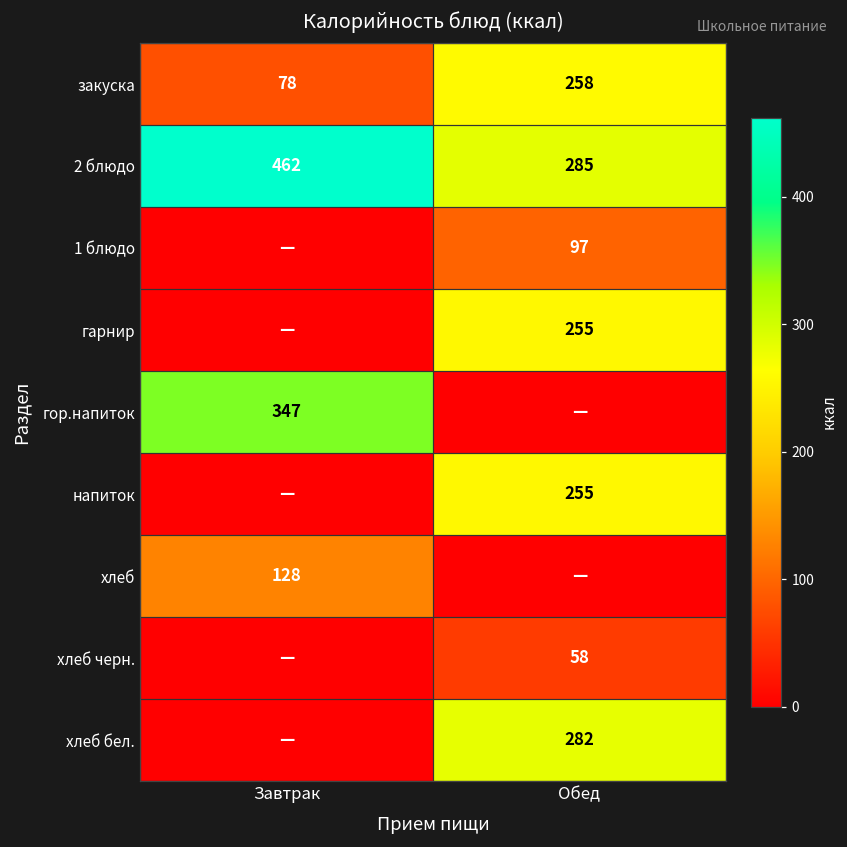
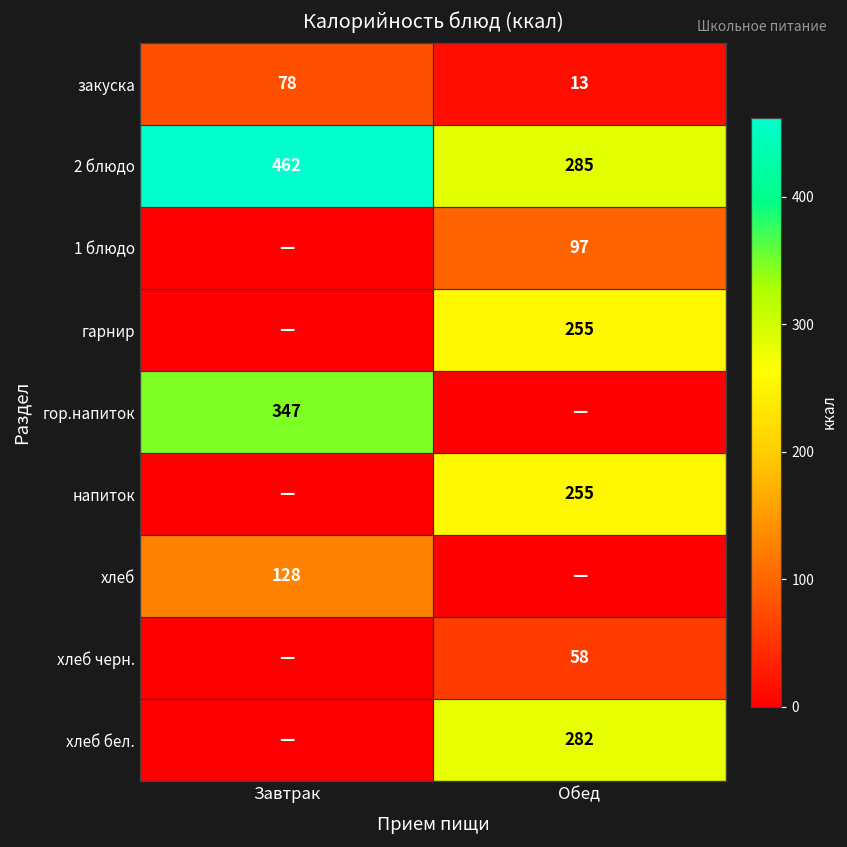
закуска, Обед: 258 -> 13
